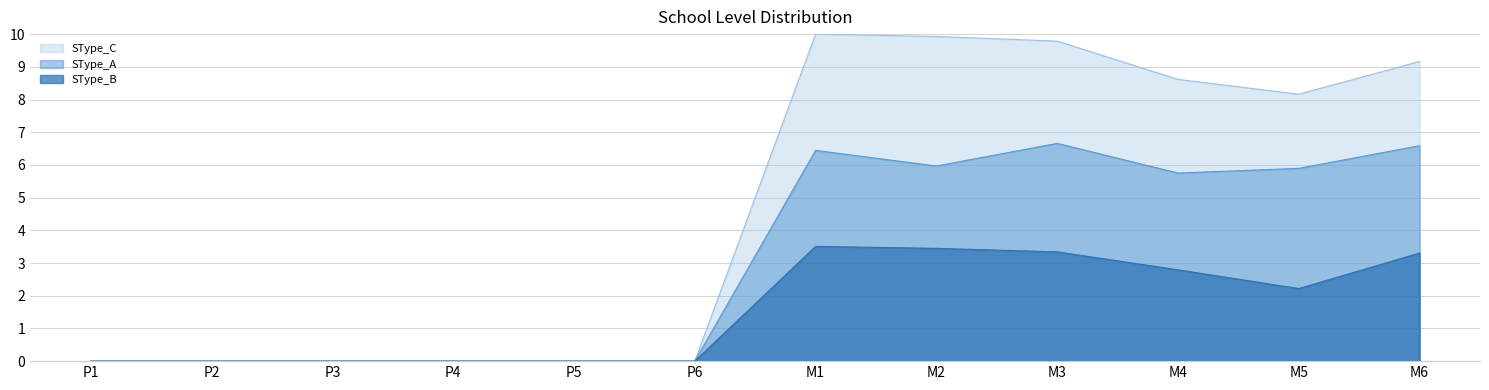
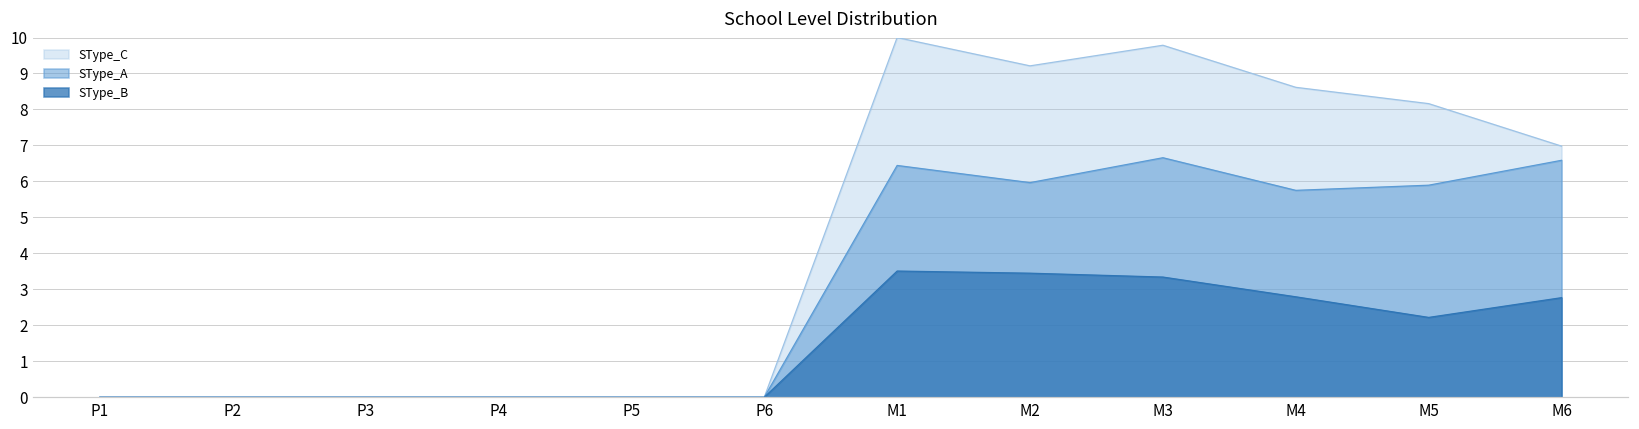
SType_C, M2: 9.9 -> 9.2
SType_C, M6: 9.2 -> 7.0
SType_B, M6: 3.3 -> 2.8
